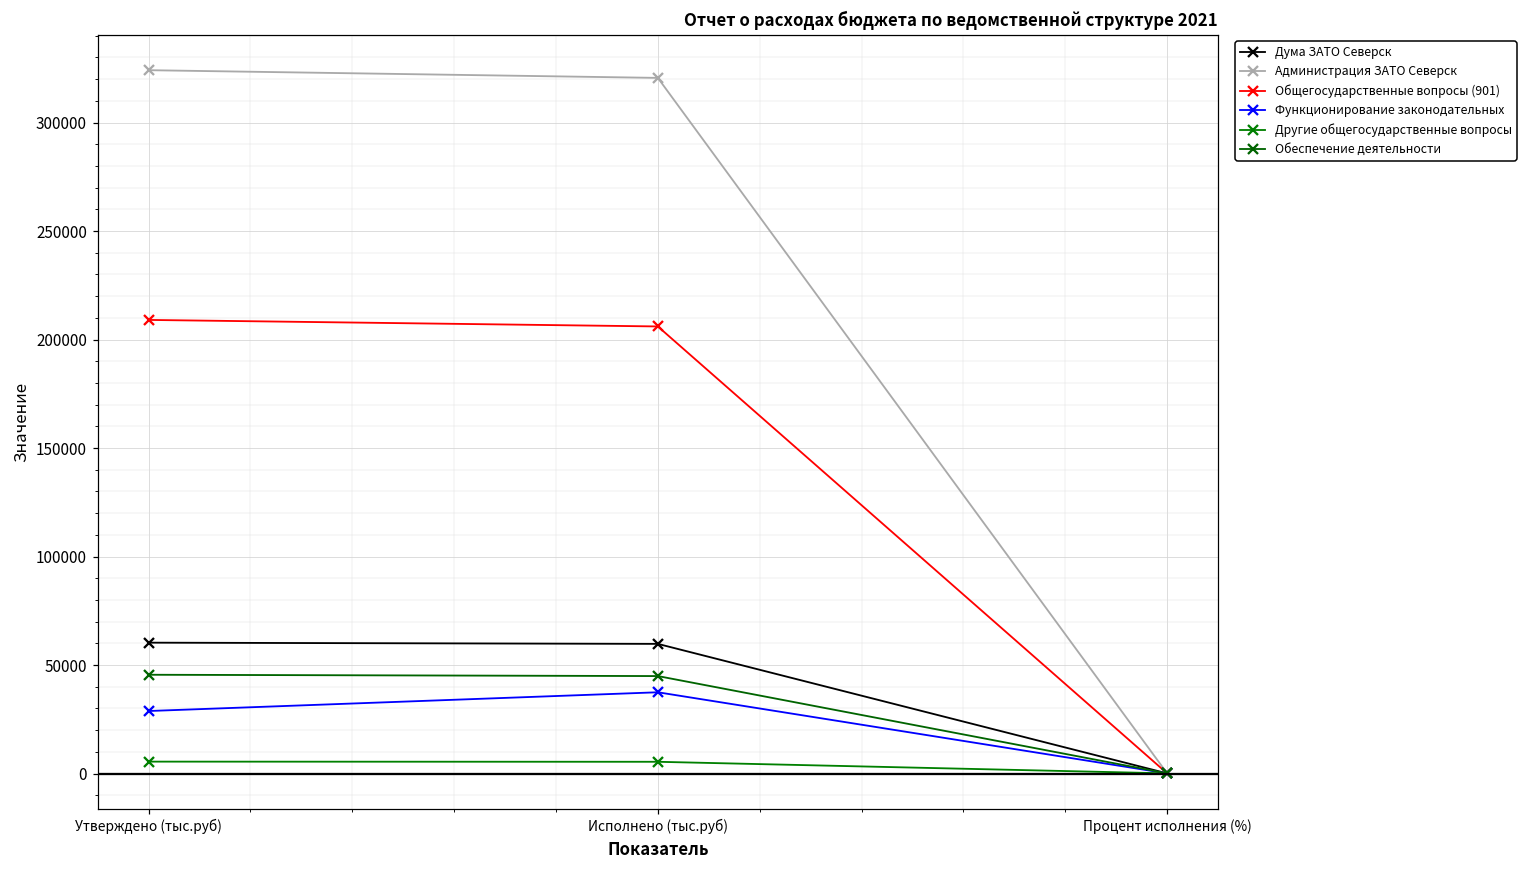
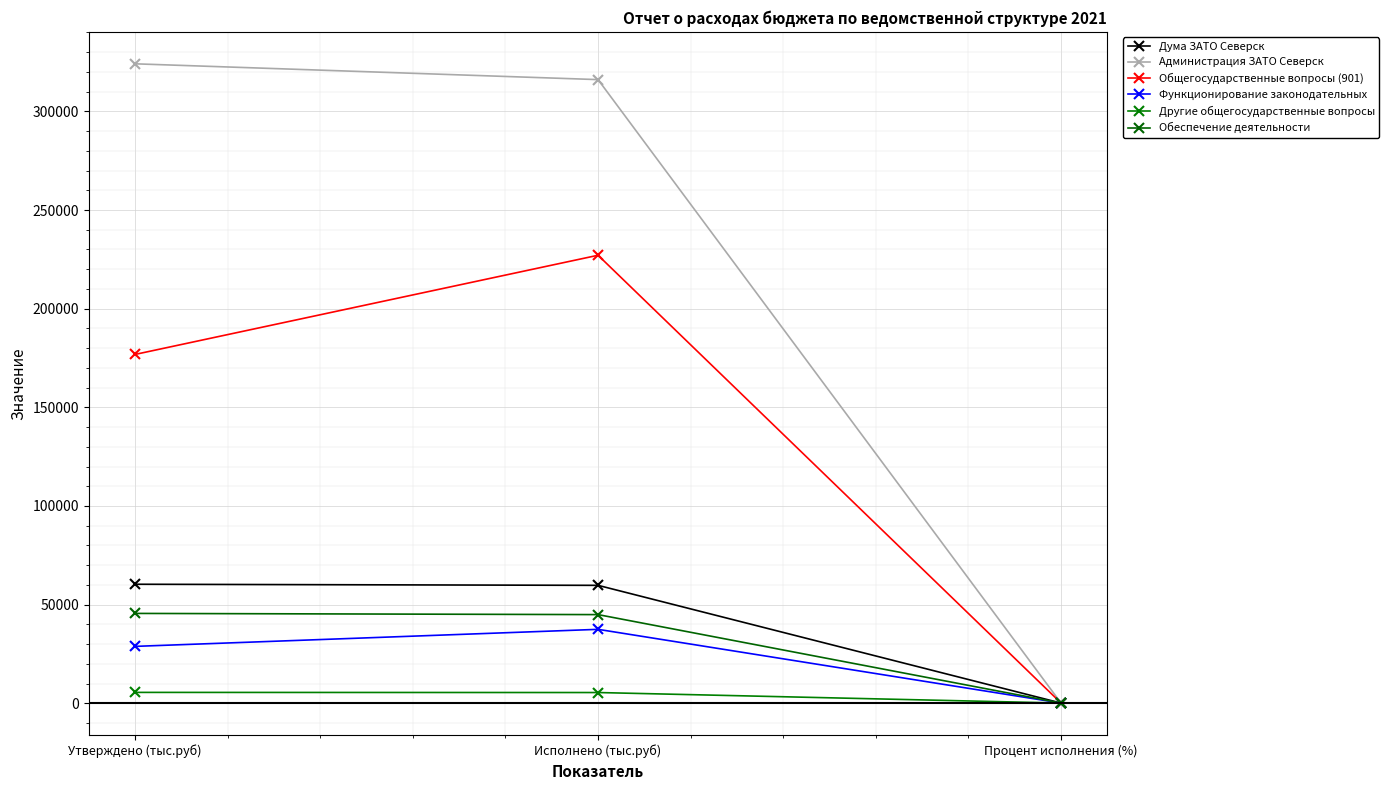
Общегосударственные вопросы (901), Утверждено (тыс.руб): 209000 -> 177000
Администрация ЗАТО Северск, Исполнено (тыс.руб): 321000 -> 316000
Общегосударственные вопросы (901), Исполнено (тыс.руб): 206000 -> 227000
